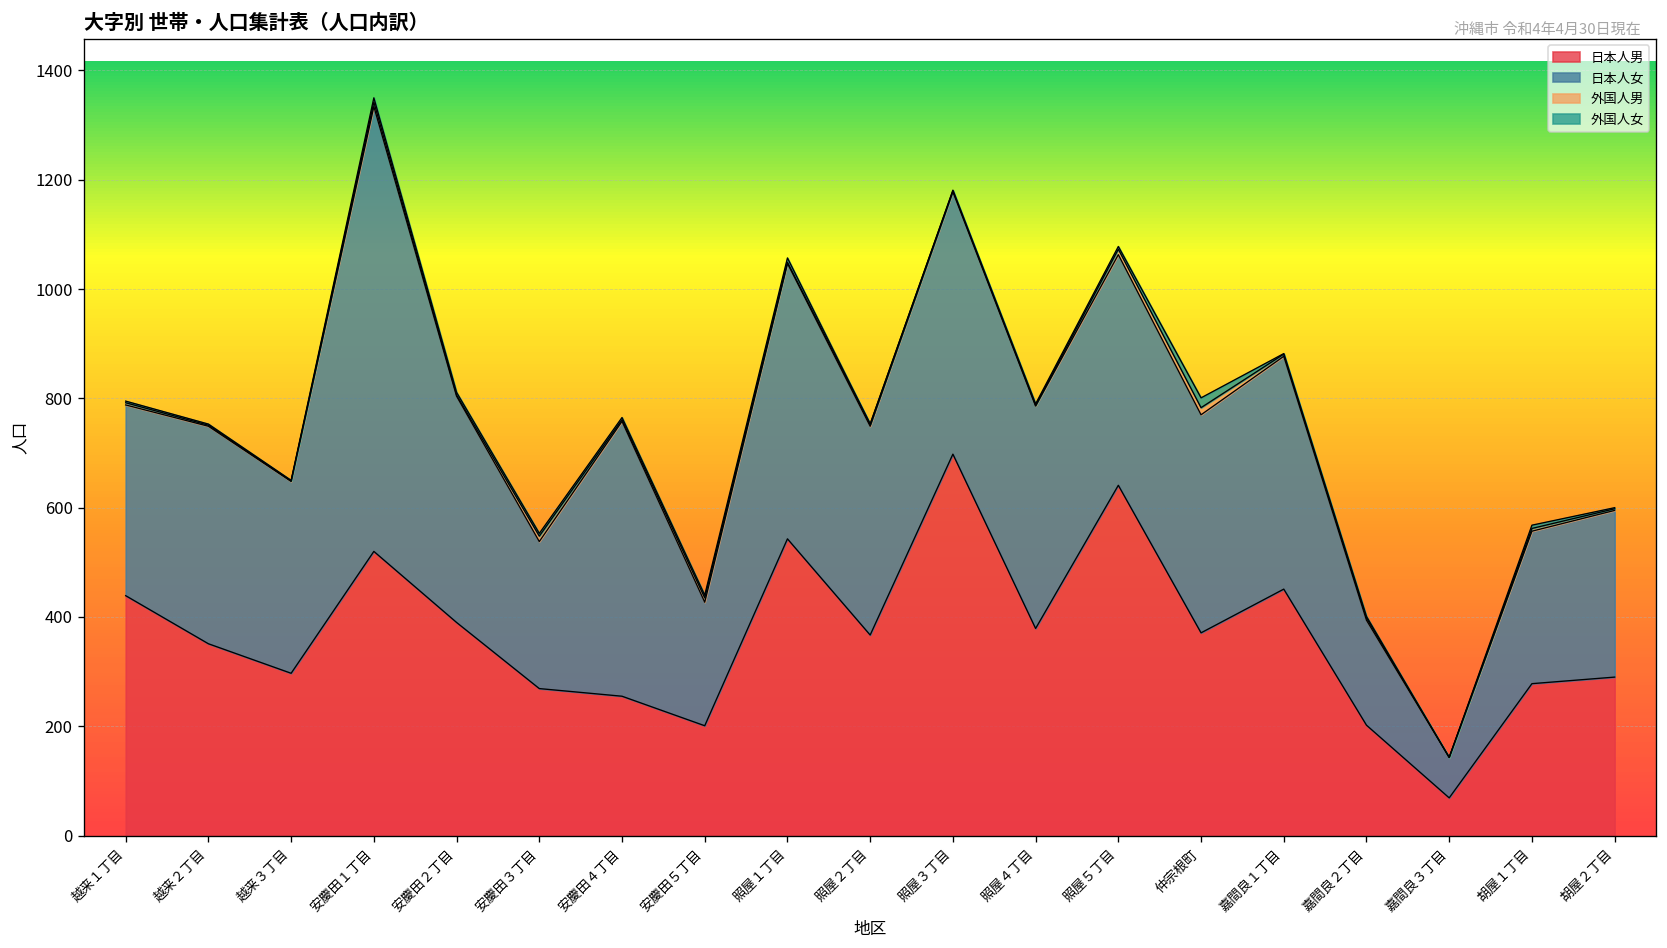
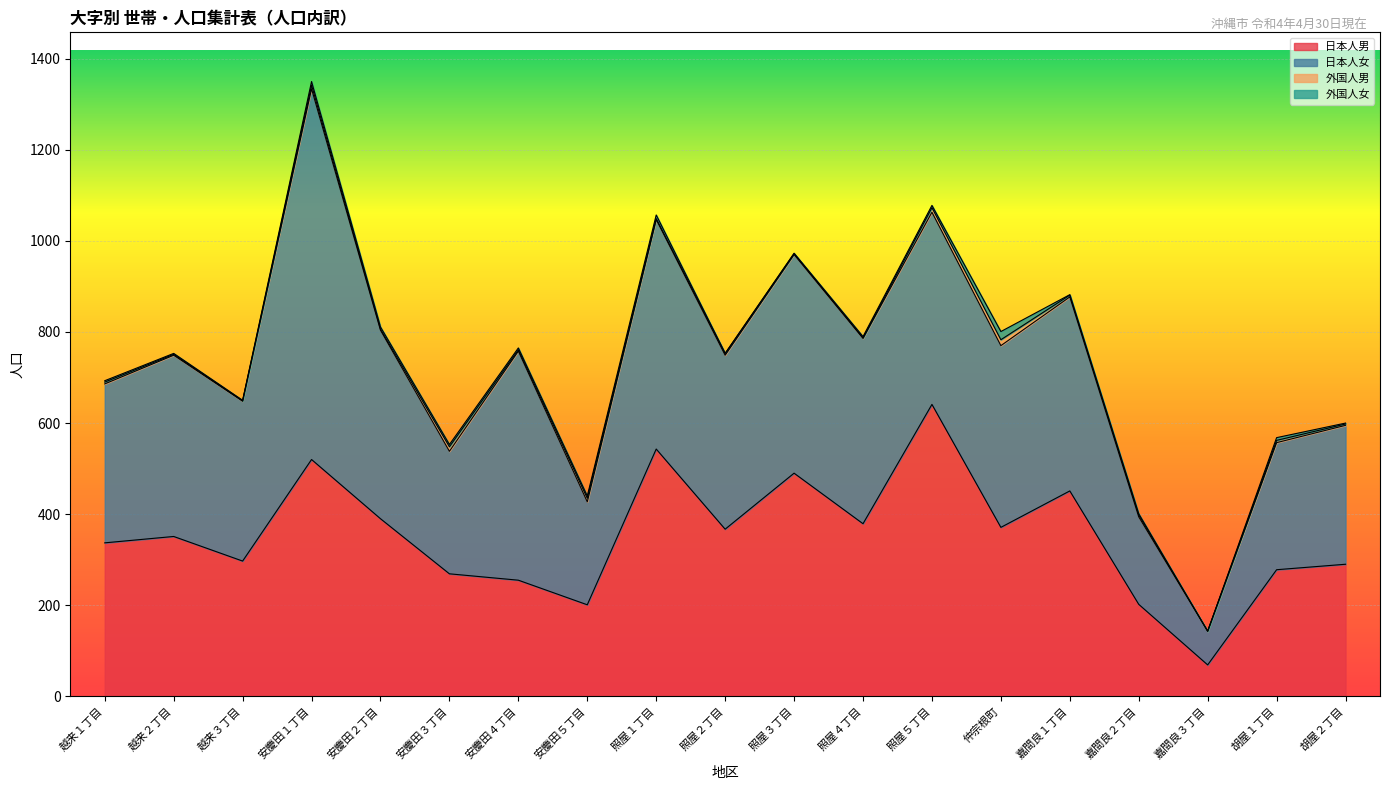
日本人男, 越来１丁目: 440 -> 340
日本人男, 照屋３丁目: 700 -> 490
